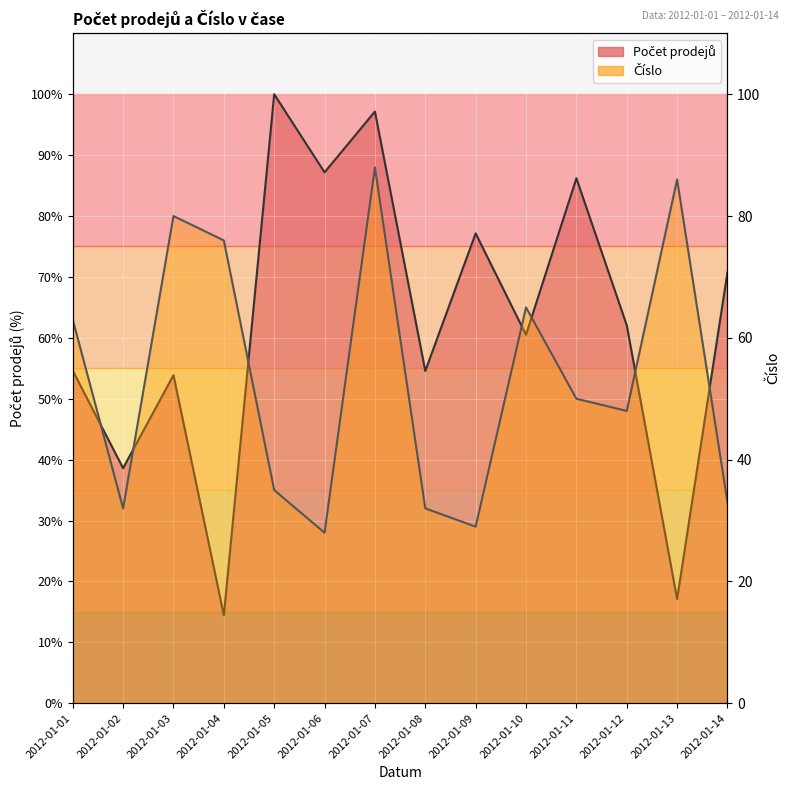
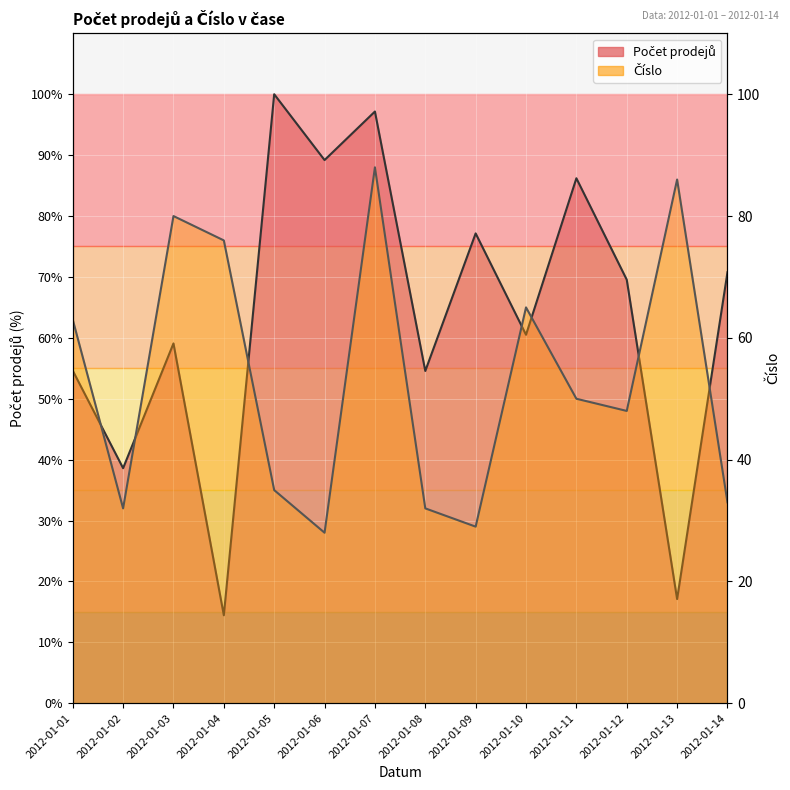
Počet prodejů, 2012-01-03: 54% -> 59%
Počet prodejů, 2012-01-06: 87% -> 89%
Počet prodejů, 2012-01-12: 62% -> 70%
